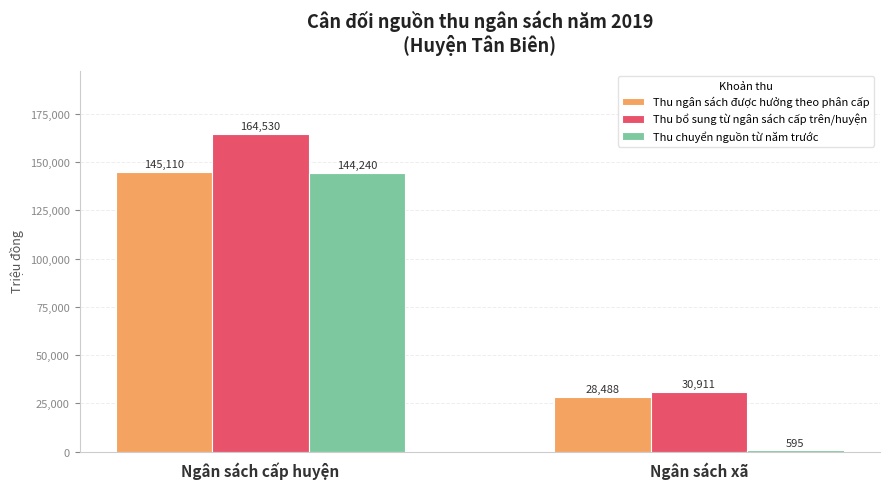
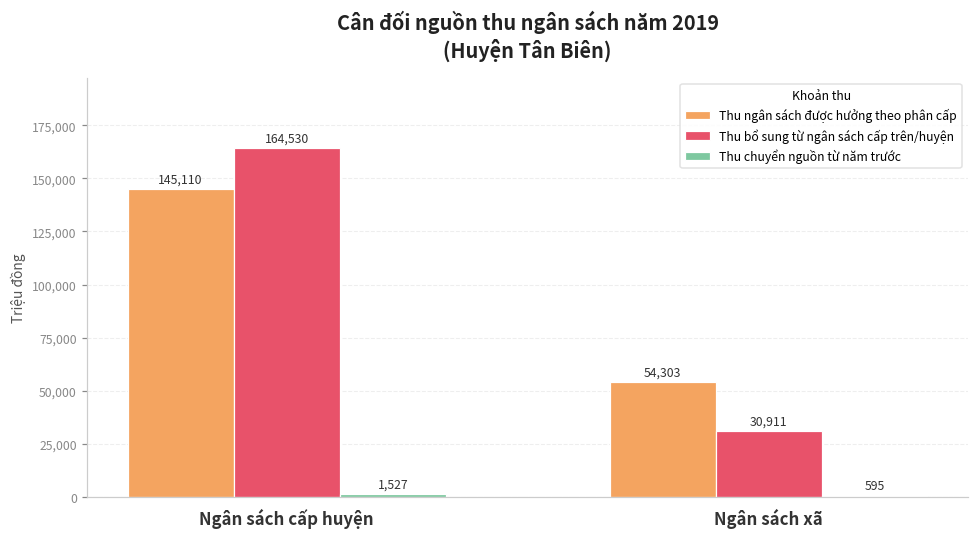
Thu chuyển nguồn từ năm trước, Ngân sách cấp huyện: 144,240 -> 1,527
Thu ngân sách được hưởng theo phân cấp, Ngân sách xã: 28,488 -> 54,303
